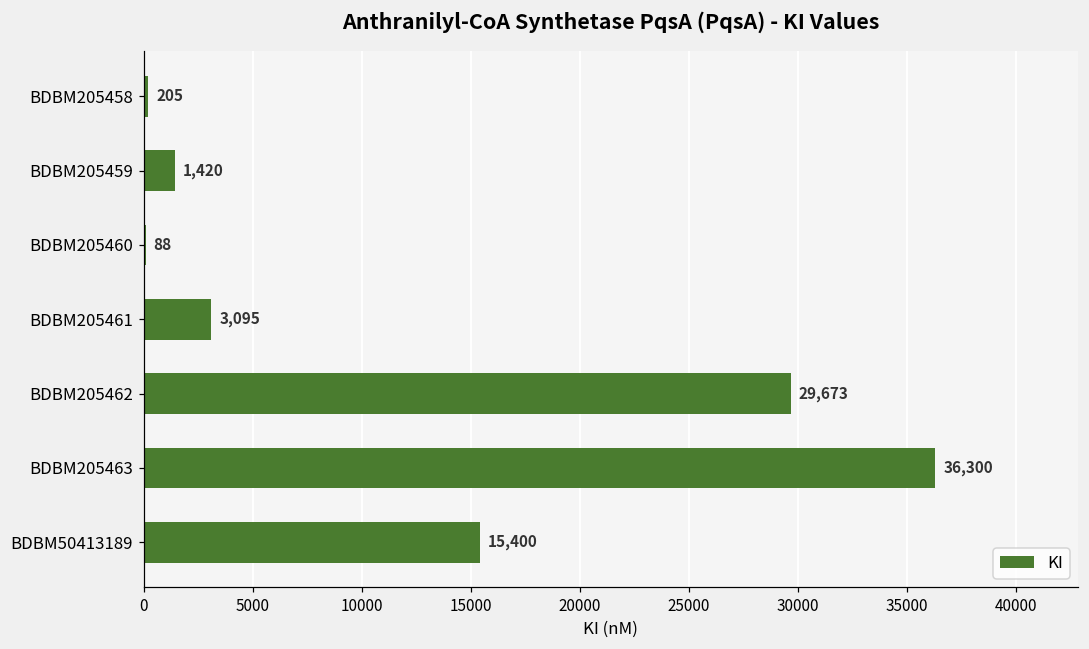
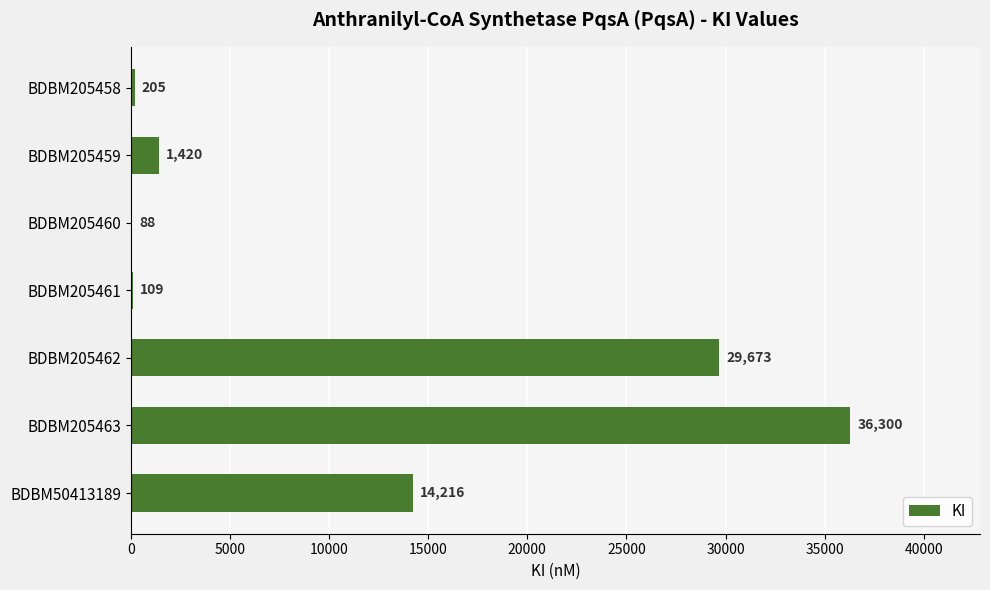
BDBM205461: 3,095 -> 109
BDBM50413189: 15,400 -> 14,216
